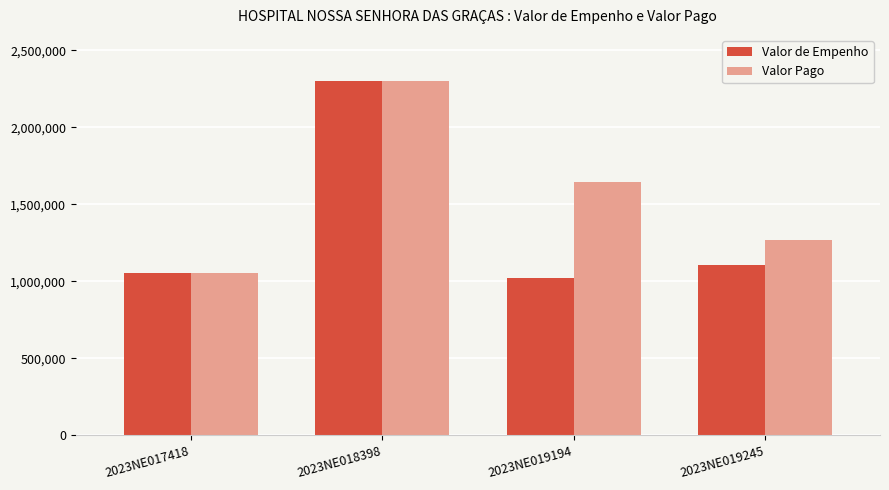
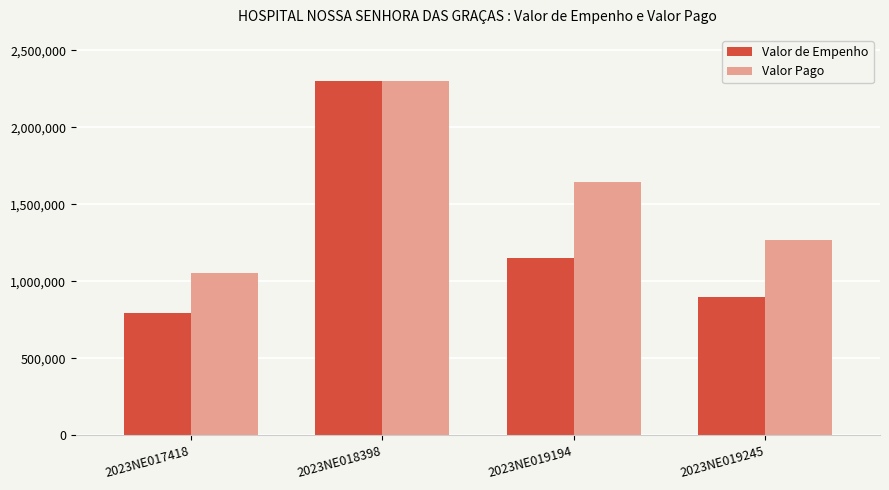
Valor de Empenho, 2023NE017418: 1,060,000 -> 790,000
Valor de Empenho, 2023NE019194: 1,020,000 -> 1,150,000
Valor de Empenho, 2023NE019245: 1,100,000 -> 900,000
